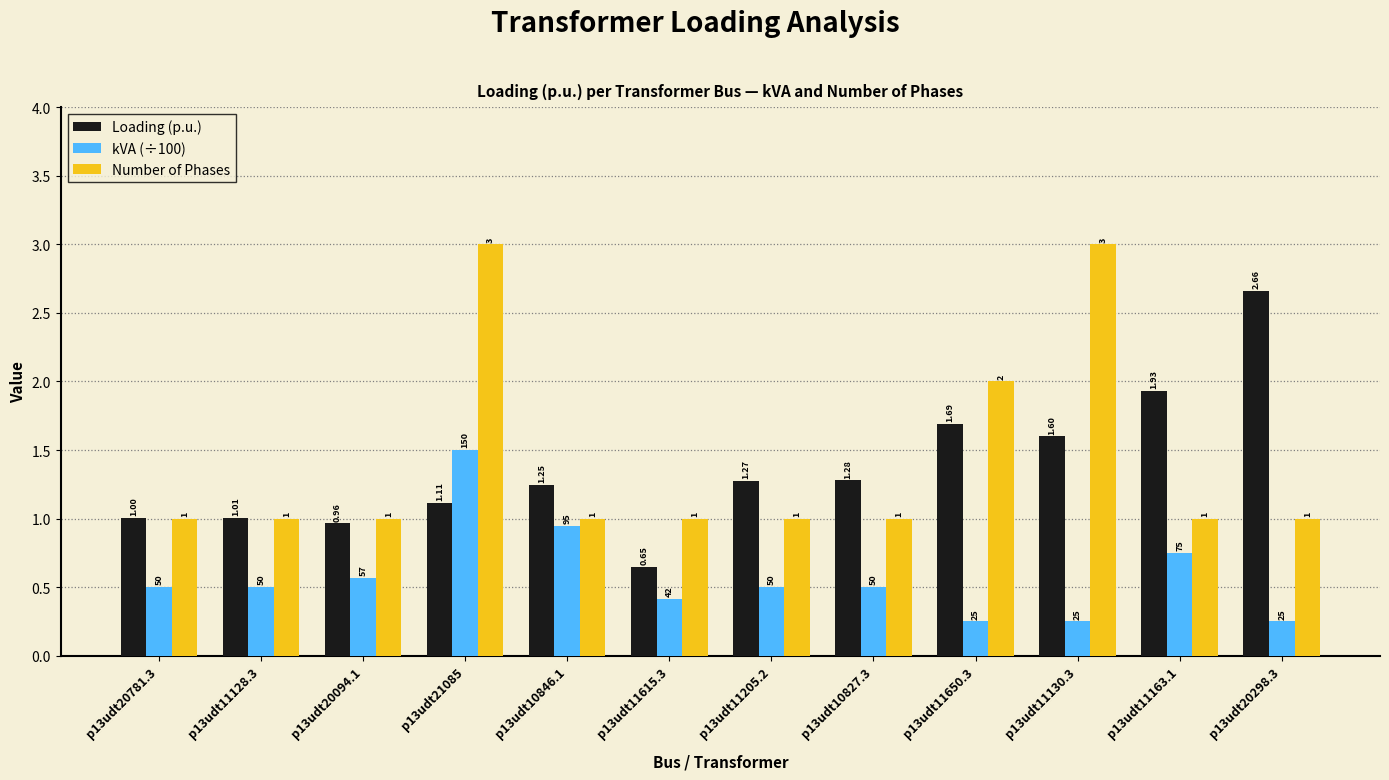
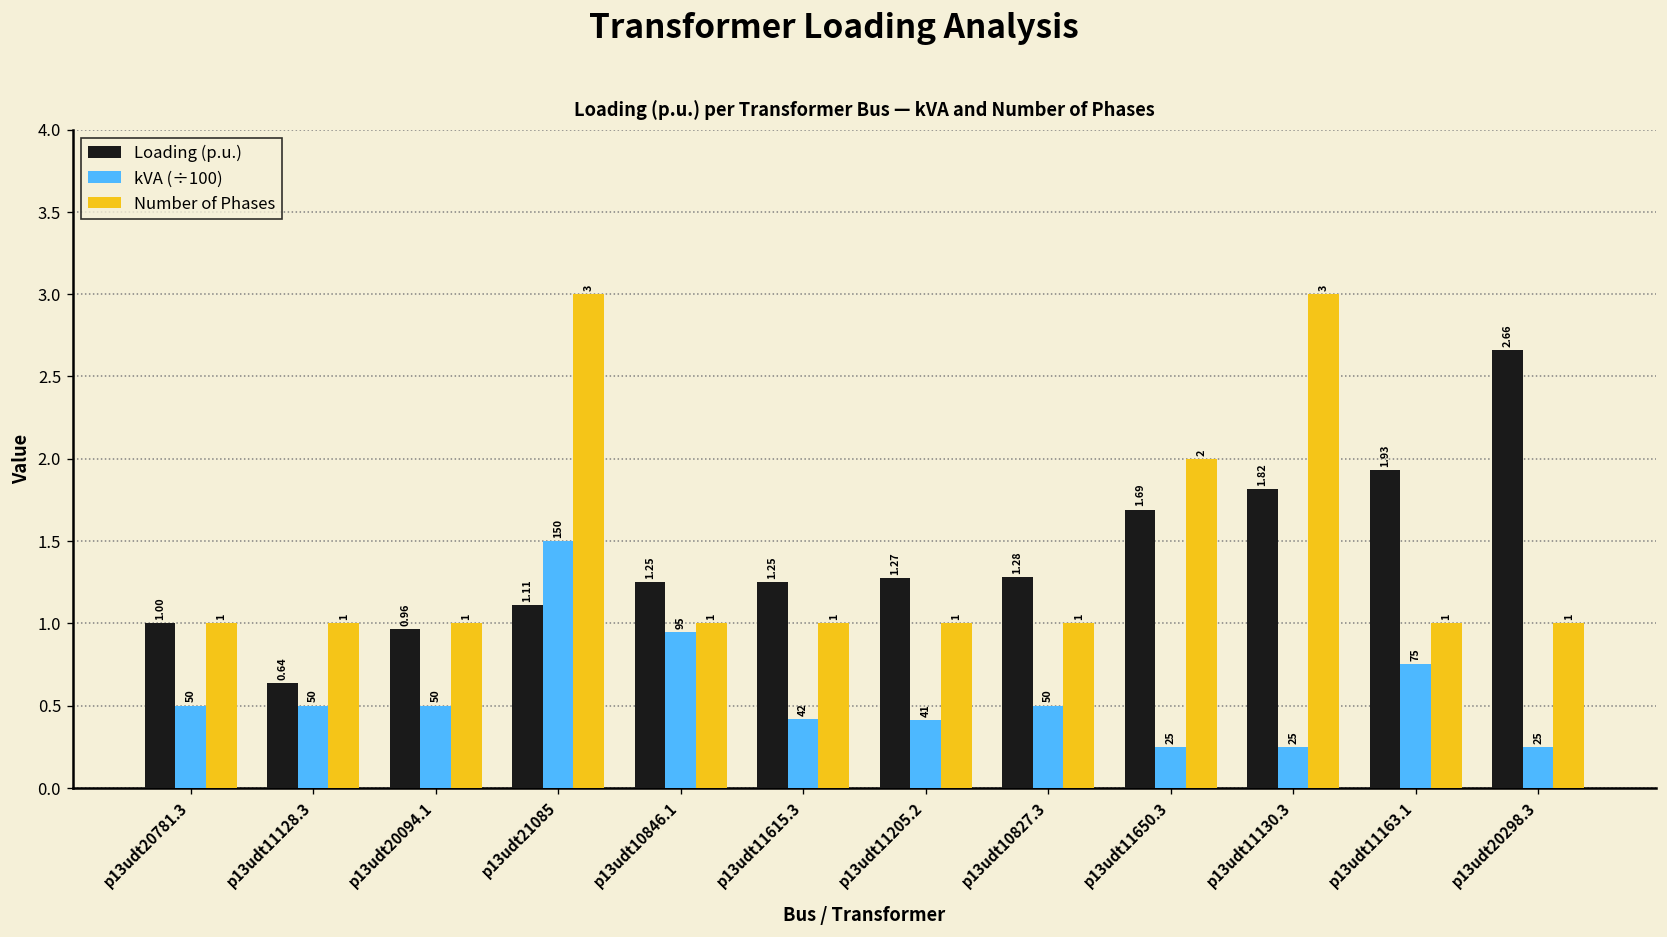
Loading (p.u.), p13udt11128.3: 1.01 -> 0.64
kVA (÷100), p13udt20094.1: 57 -> 50
Loading (p.u.), p13udt11615.3: 0.65 -> 1.25
kVA (÷100), p13udt11205.2: 50 -> 41
Loading (p.u.), p13udt11130.3: 1.60 -> 1.82
